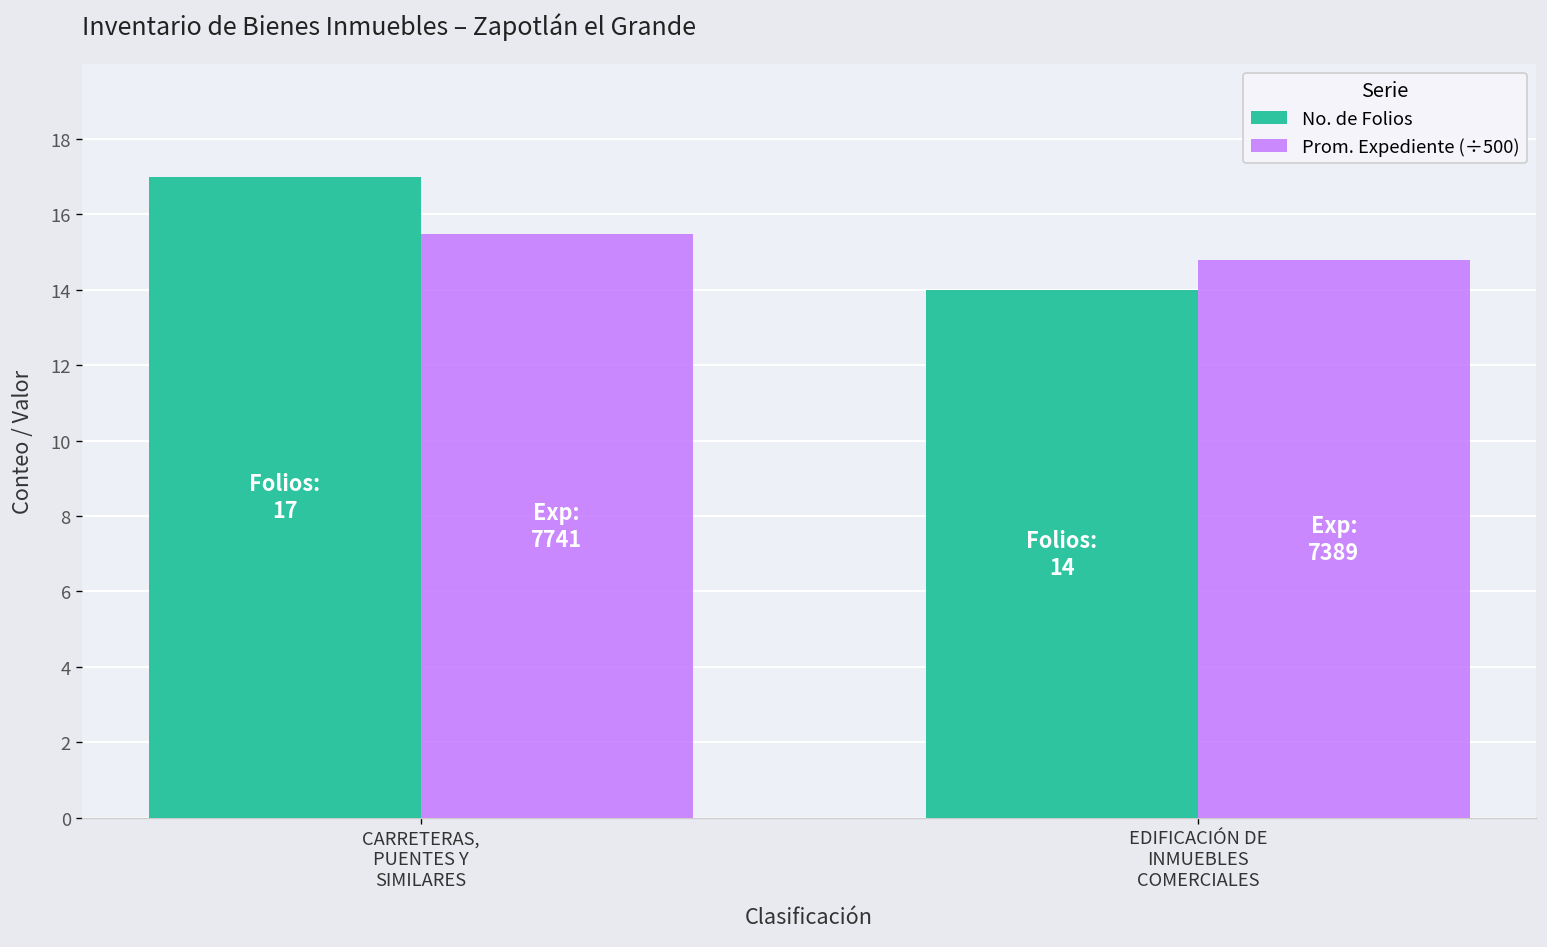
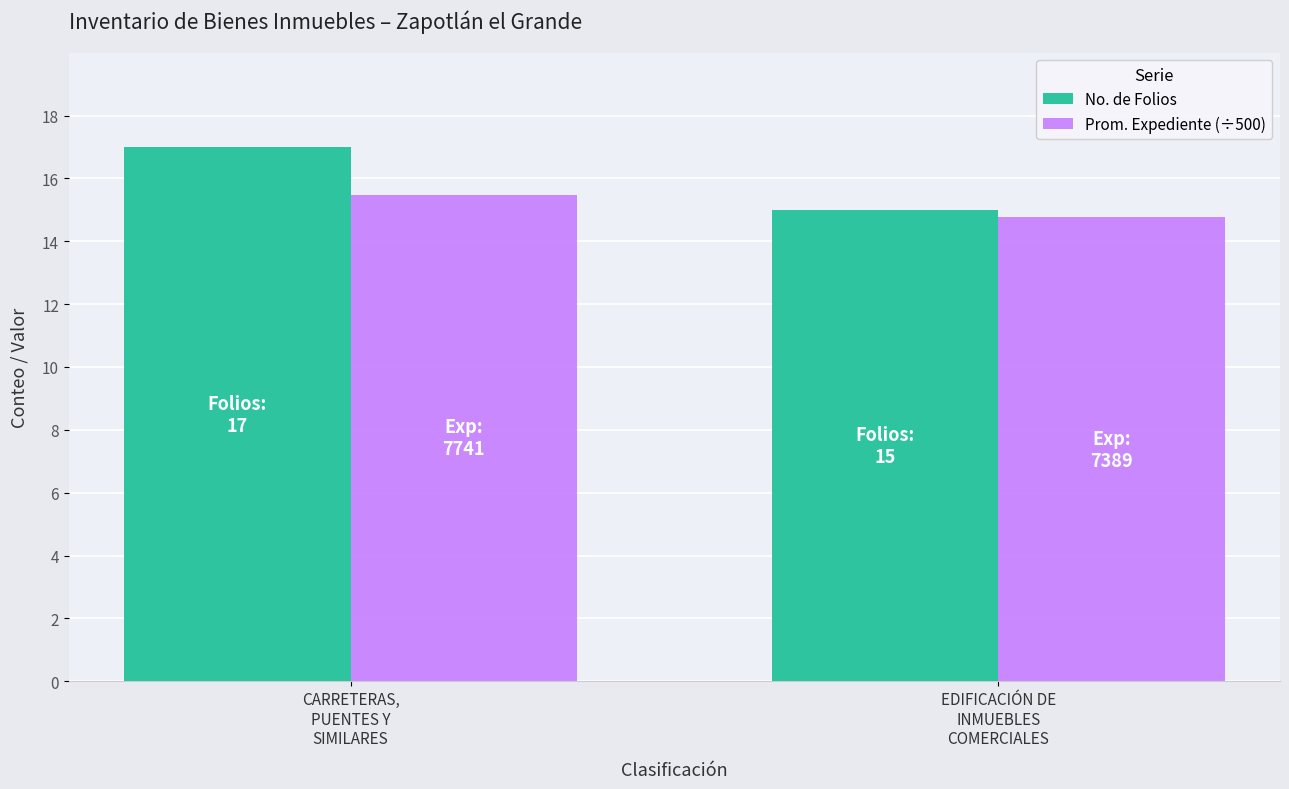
No. de Folios, EDIFICACIÓN DE INMUEBLES COMERCIALES: 14 -> 15
